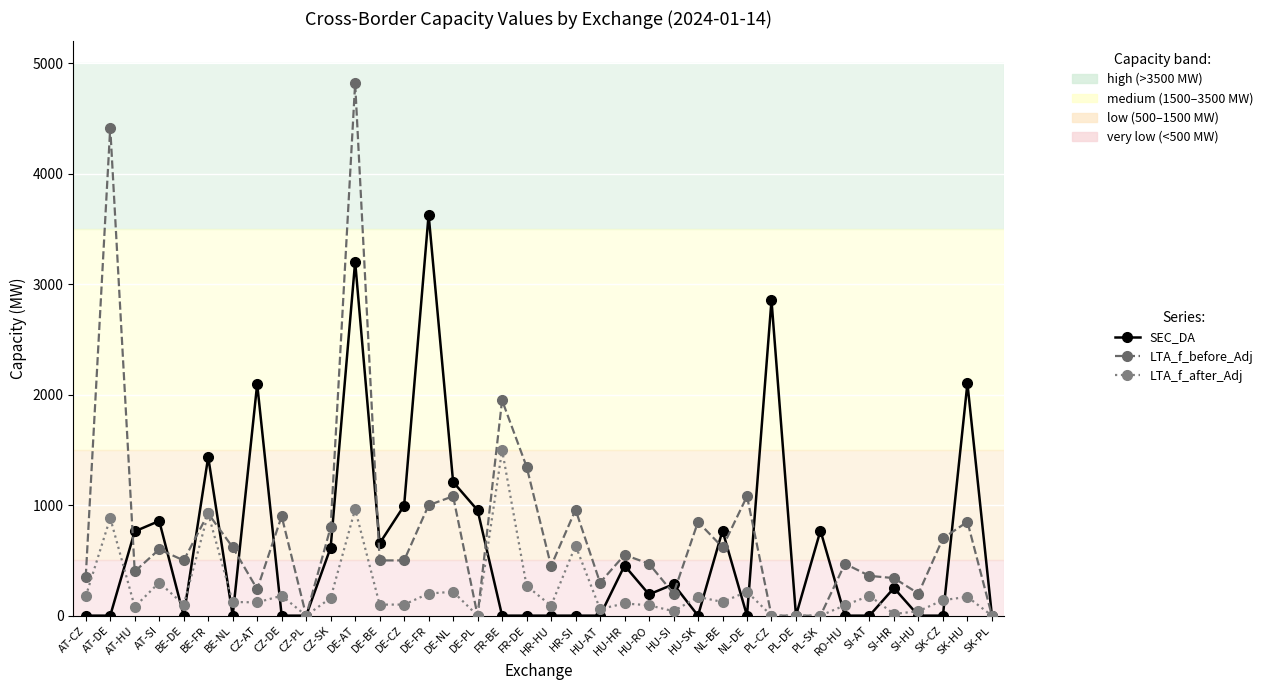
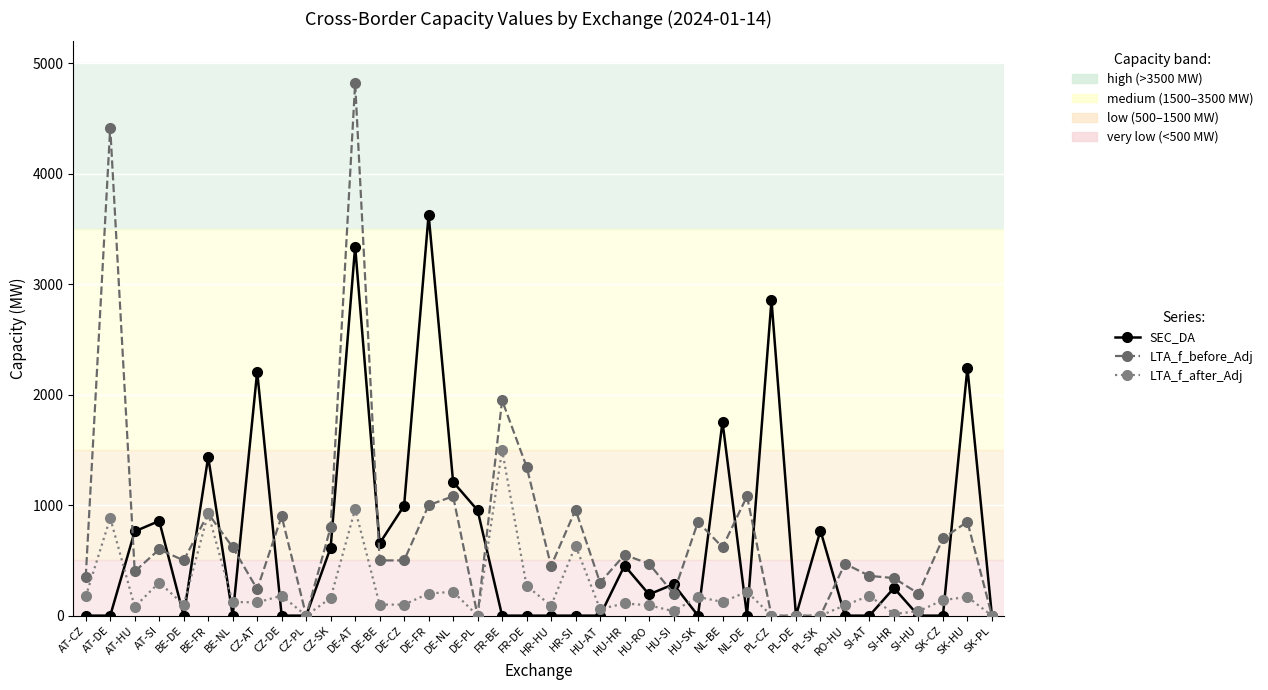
SEC_DA, CZ-AT: 2100 -> 2210
SEC_DA, DE-AT: 3210 -> 3340
SEC_DA, NL-BE: 770 -> 1750
SEC_DA, SK-HU: 2100 -> 2240
